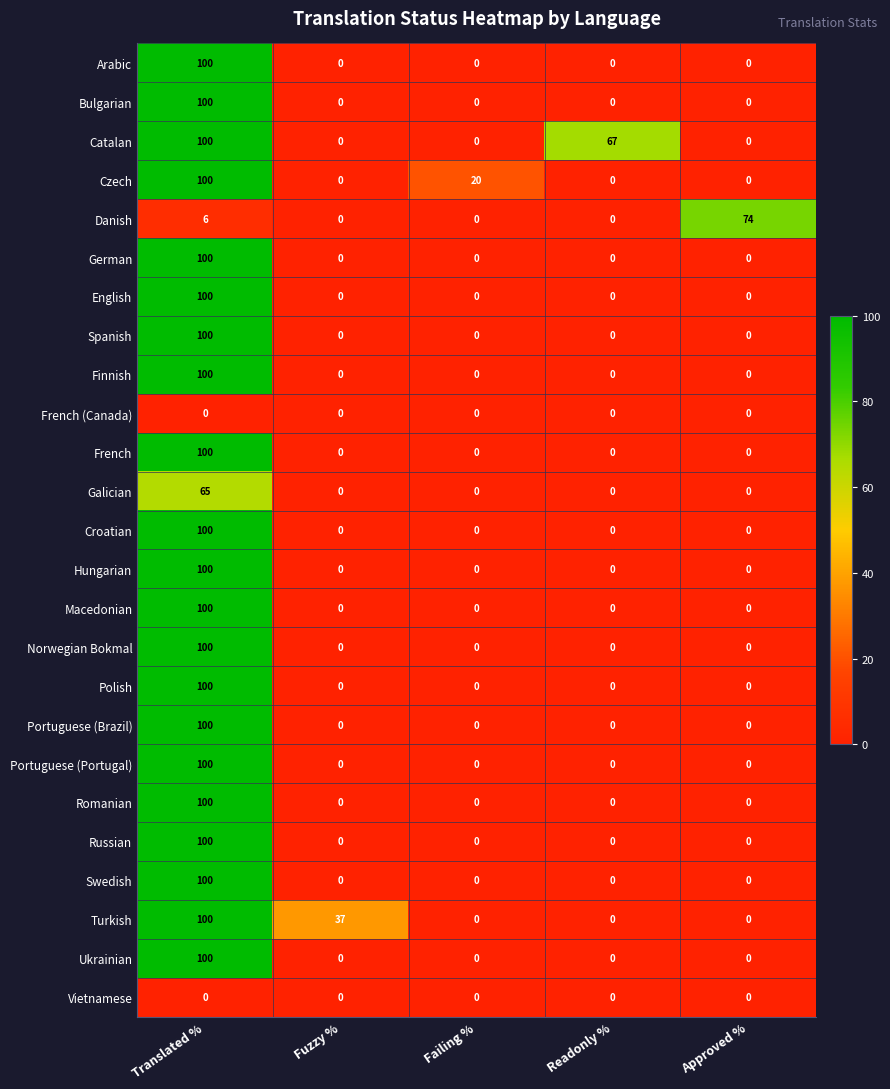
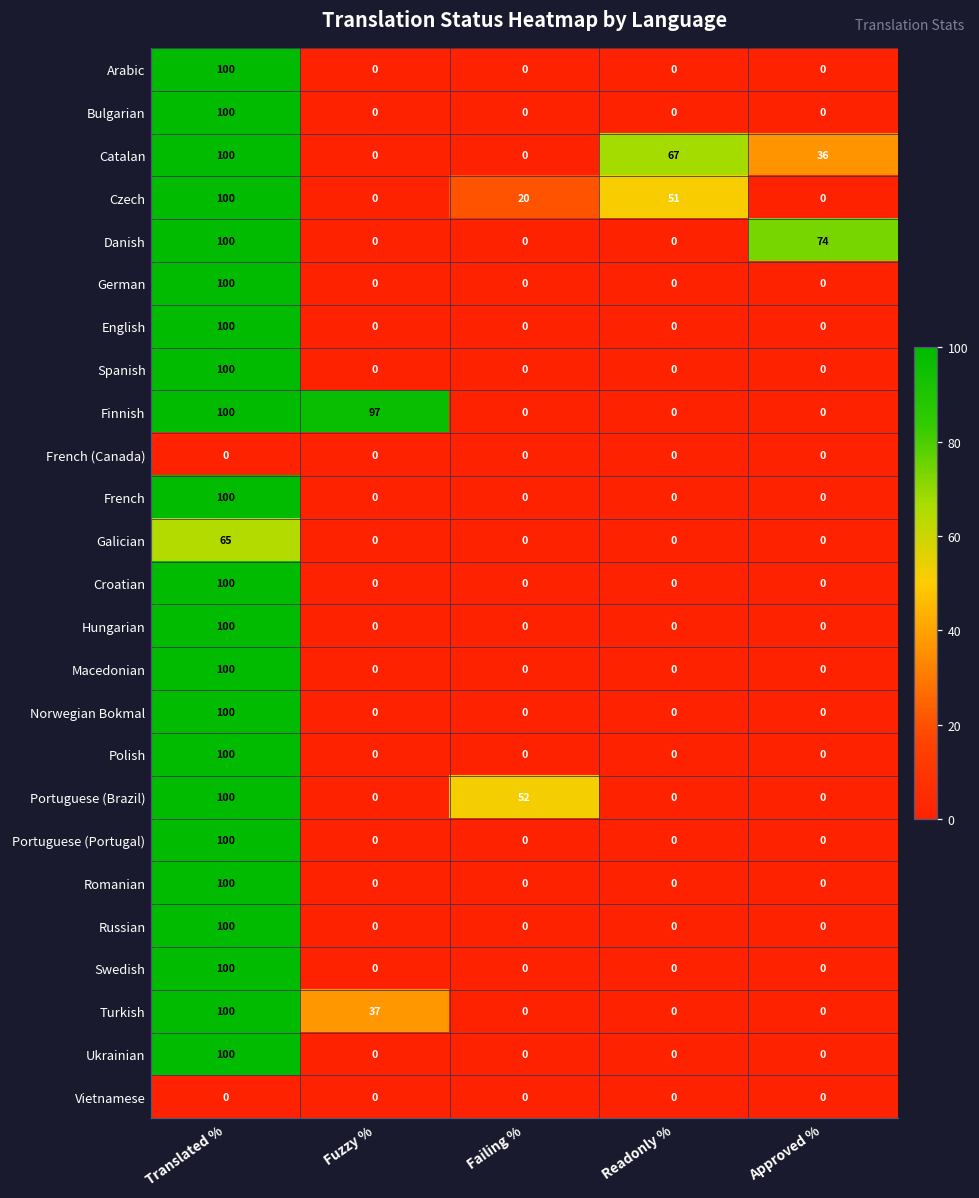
Catalan, Approved %: 0 -> 36
Czech, Readonly %: 0 -> 51
Danish, Translated %: 6 -> 100
Finnish, Fuzzy %: 0 -> 97
Portuguese (Brazil), Failing %: 0 -> 52
